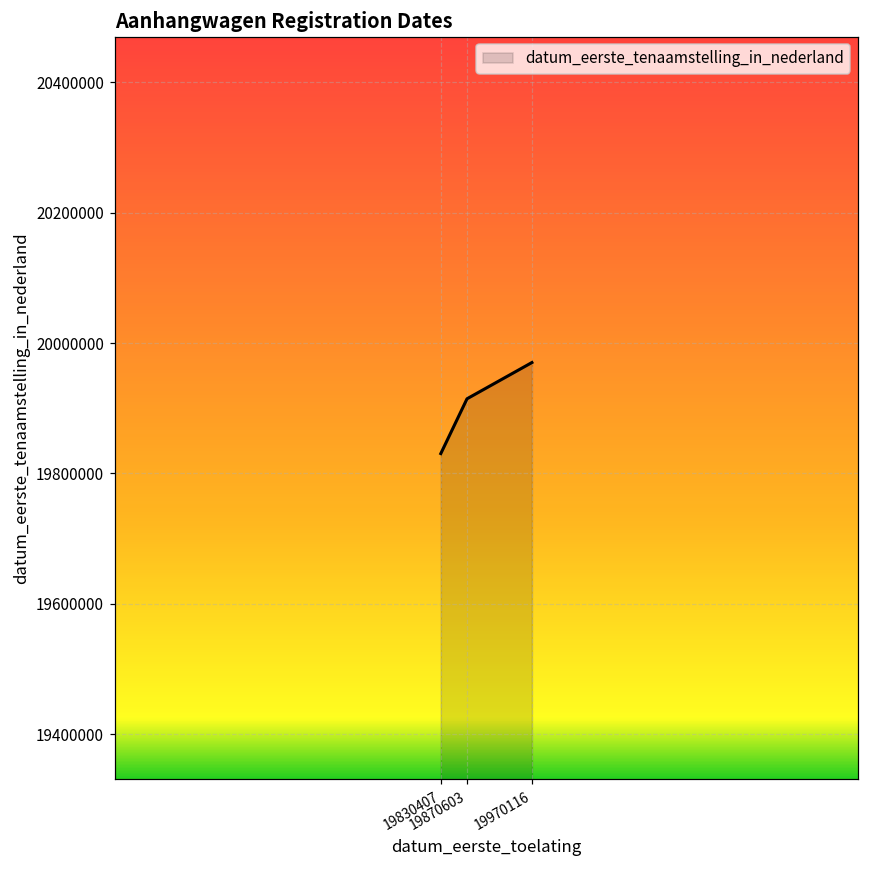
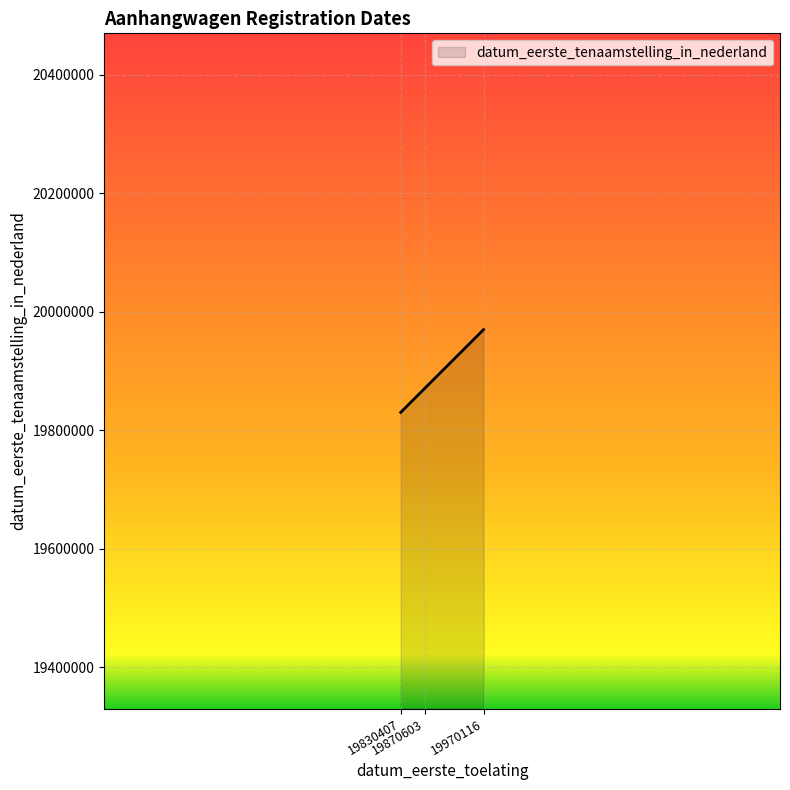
19870603: 19910000 -> 19870000
